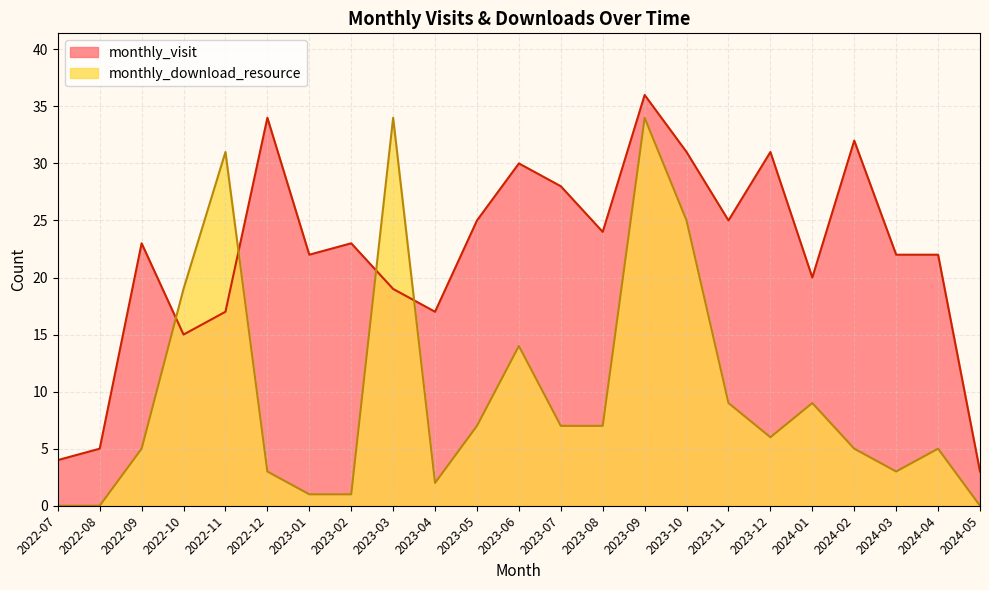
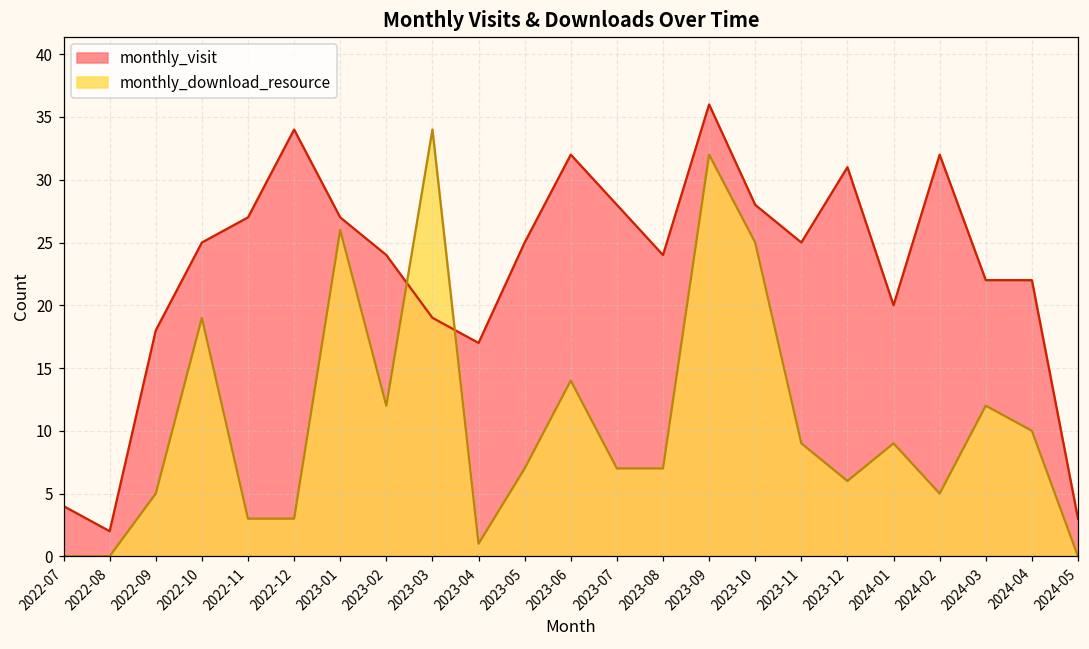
monthly_visit, 2022-08: 5 -> 2
monthly_visit, 2022-09: 23 -> 18
monthly_visit, 2022-10: 15 -> 25
monthly_visit, 2022-11: 17 -> 27
monthly_download_resource, 2022-11: 31 -> 3
monthly_visit, 2023-01: 22 -> 27
monthly_download_resource, 2023-01: 1 -> 26
monthly_visit, 2023-02: 23 -> 24
monthly_download_resource, 2023-02: 1 -> 12
monthly_download_resource, 2023-04: 2 -> 1
monthly_visit, 2023-06: 30 -> 32
monthly_download_resource, 2023-09: 34 -> 32
monthly_visit, 2023-10: 31 -> 28
monthly_download_resource, 2024-03: 3 -> 12
monthly_download_resource, 2024-04: 5 -> 10
